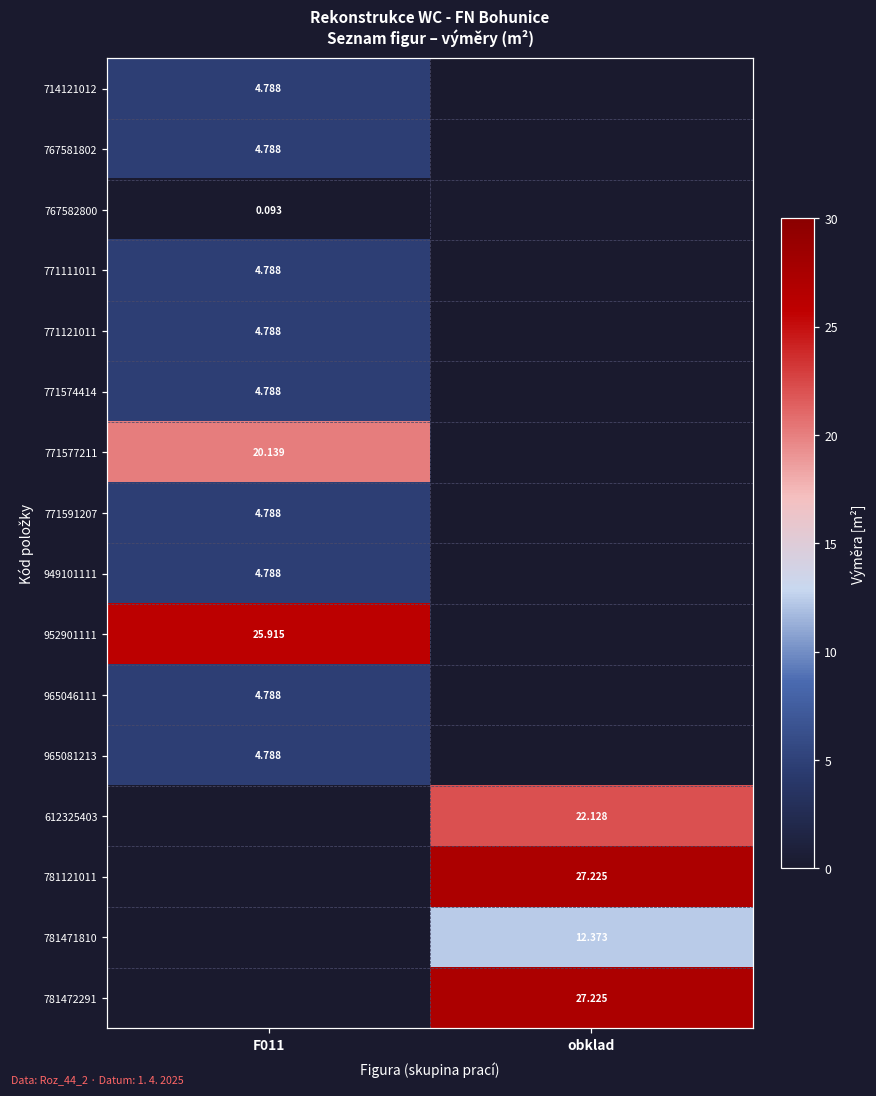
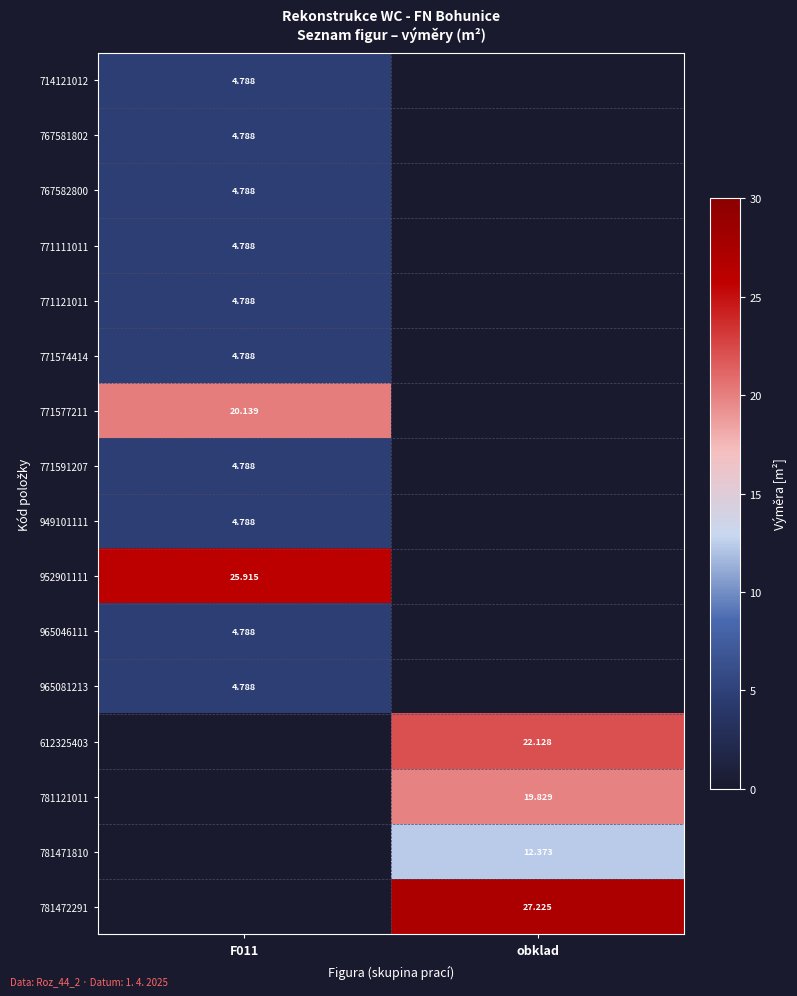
767582800, F011: 0.093 -> 4.788
781121011, obklad: 27.225 -> 19.829
